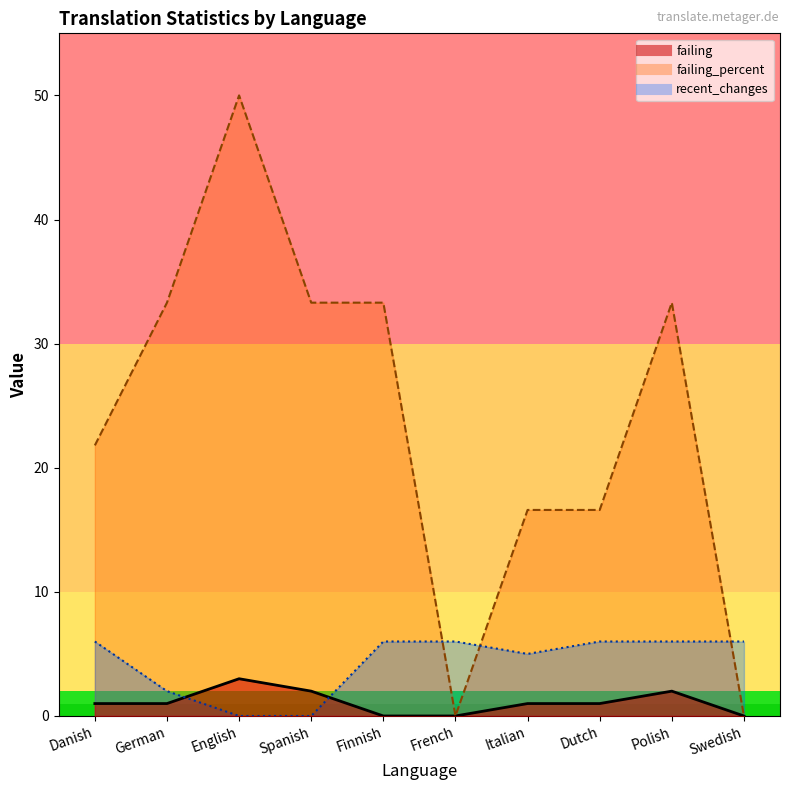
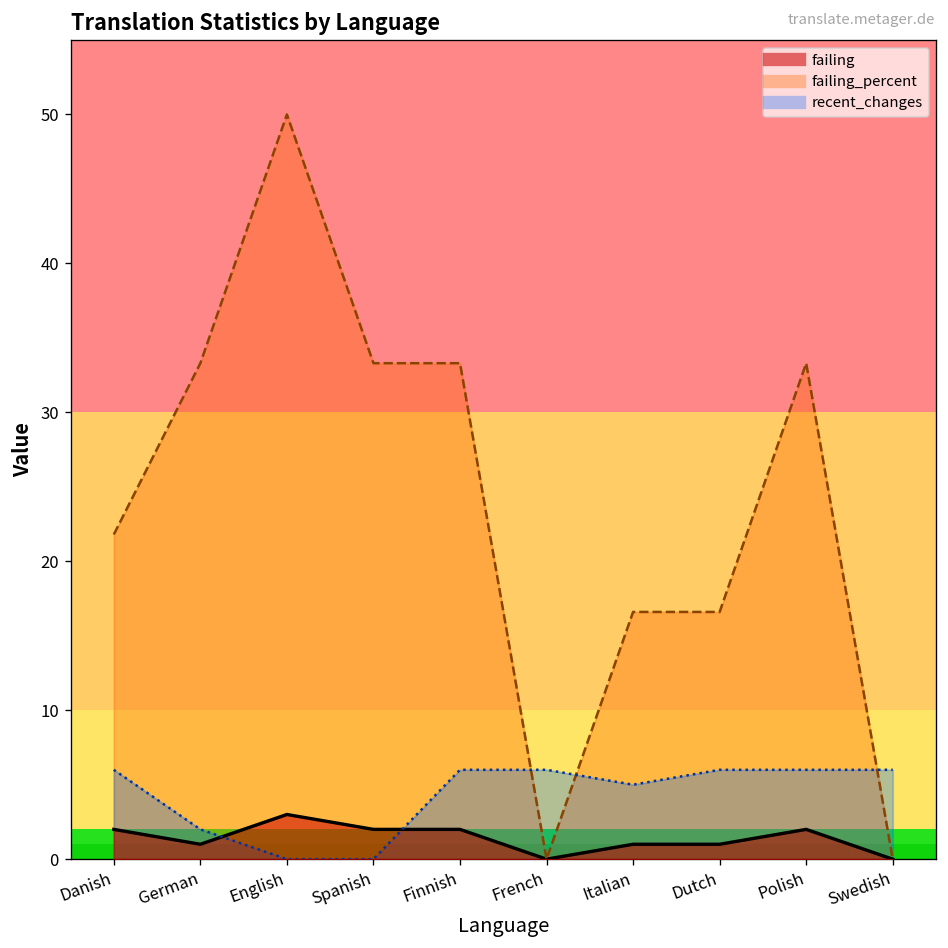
failing, Danish: 1 -> 2
failing, Finnish: 0 -> 2
